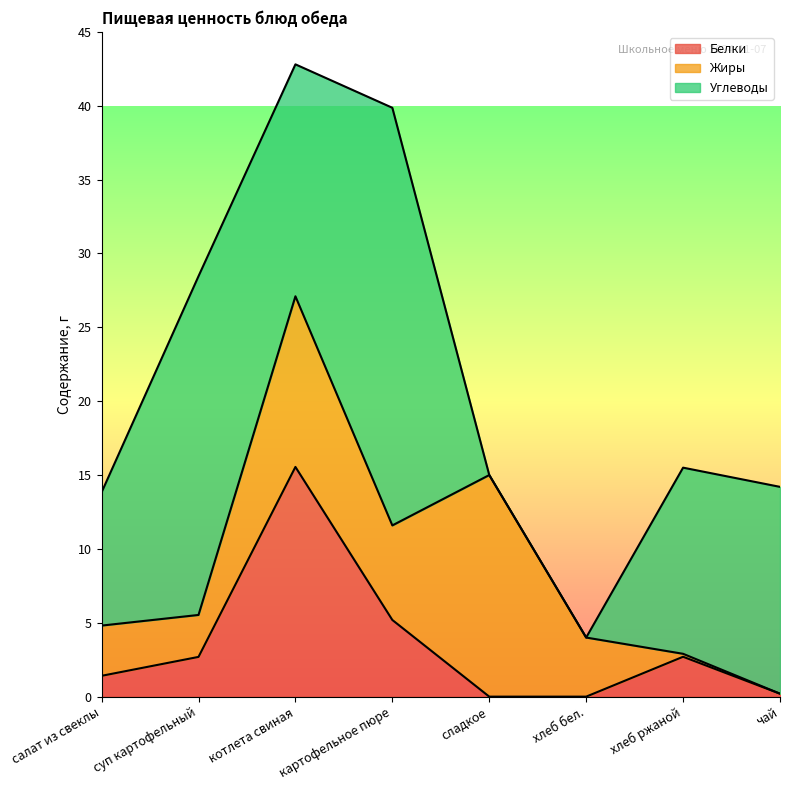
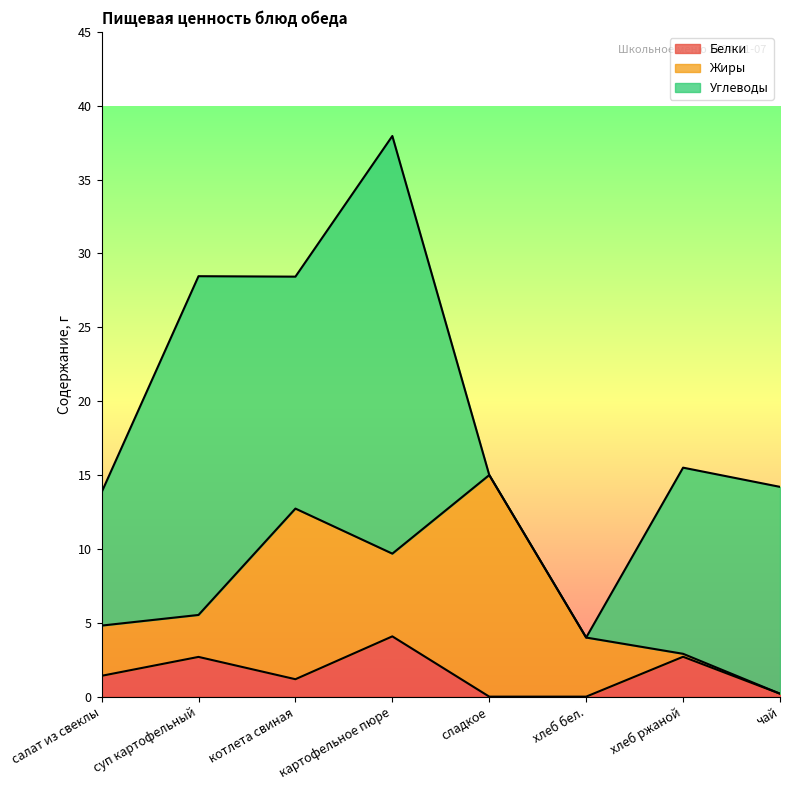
Белки, котлета свиная: 15.6 -> 1.2
Белки, картофельное пюре: 5.2 -> 4.1
Жиры, картофельное пюре: 6.4 -> 5.6
